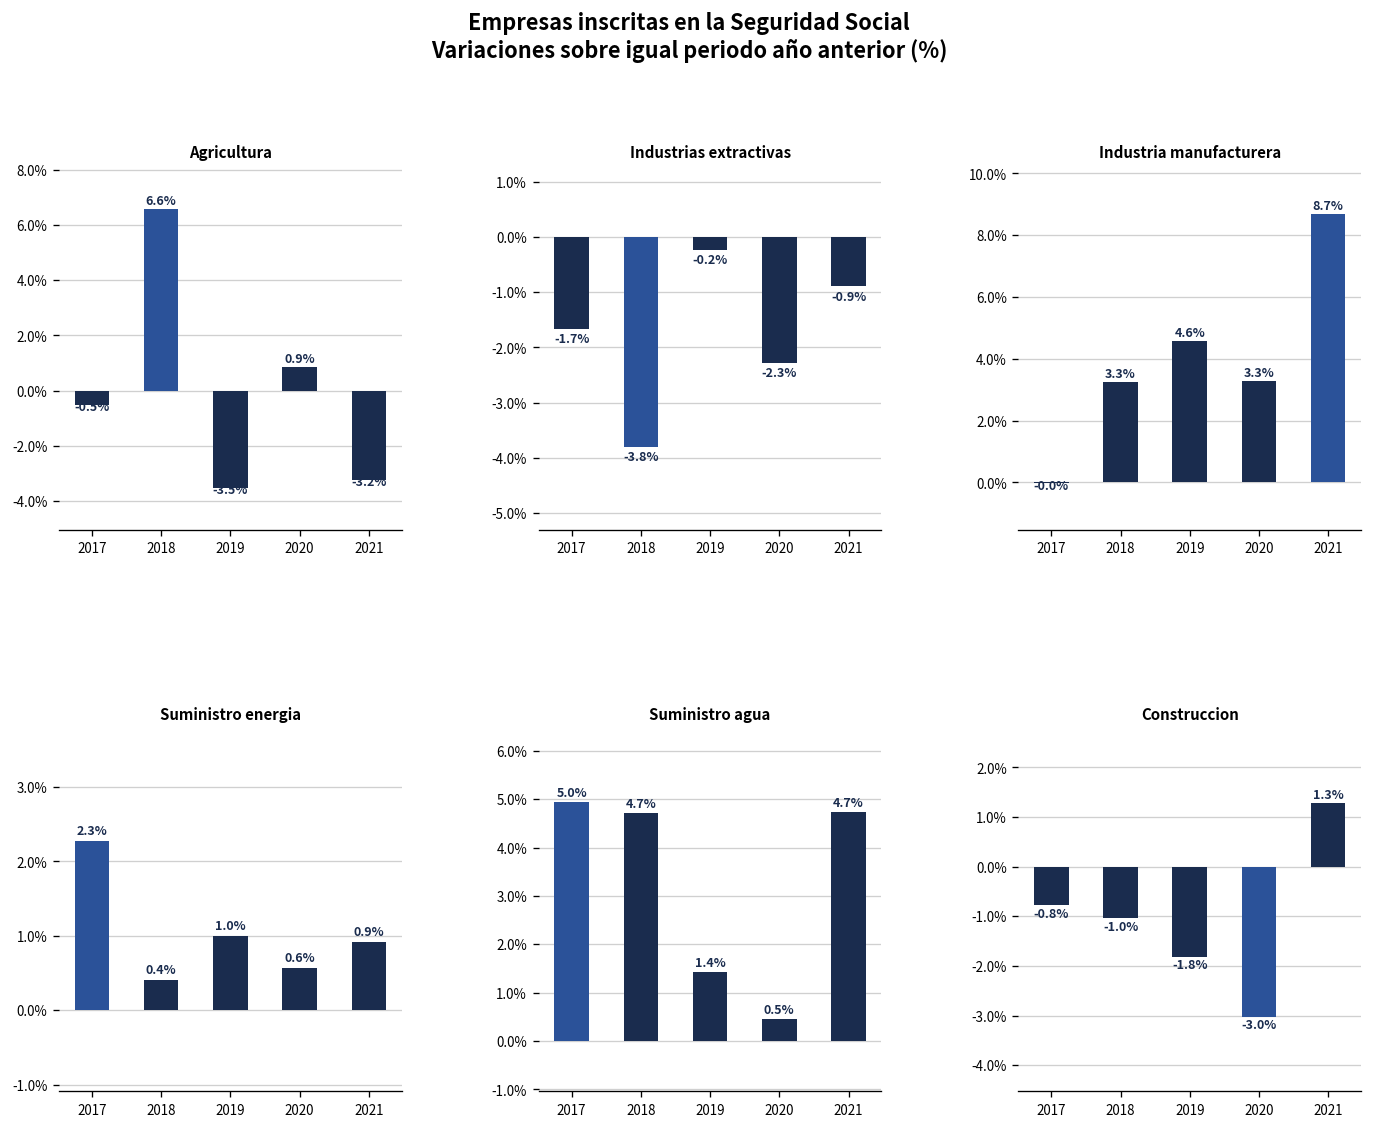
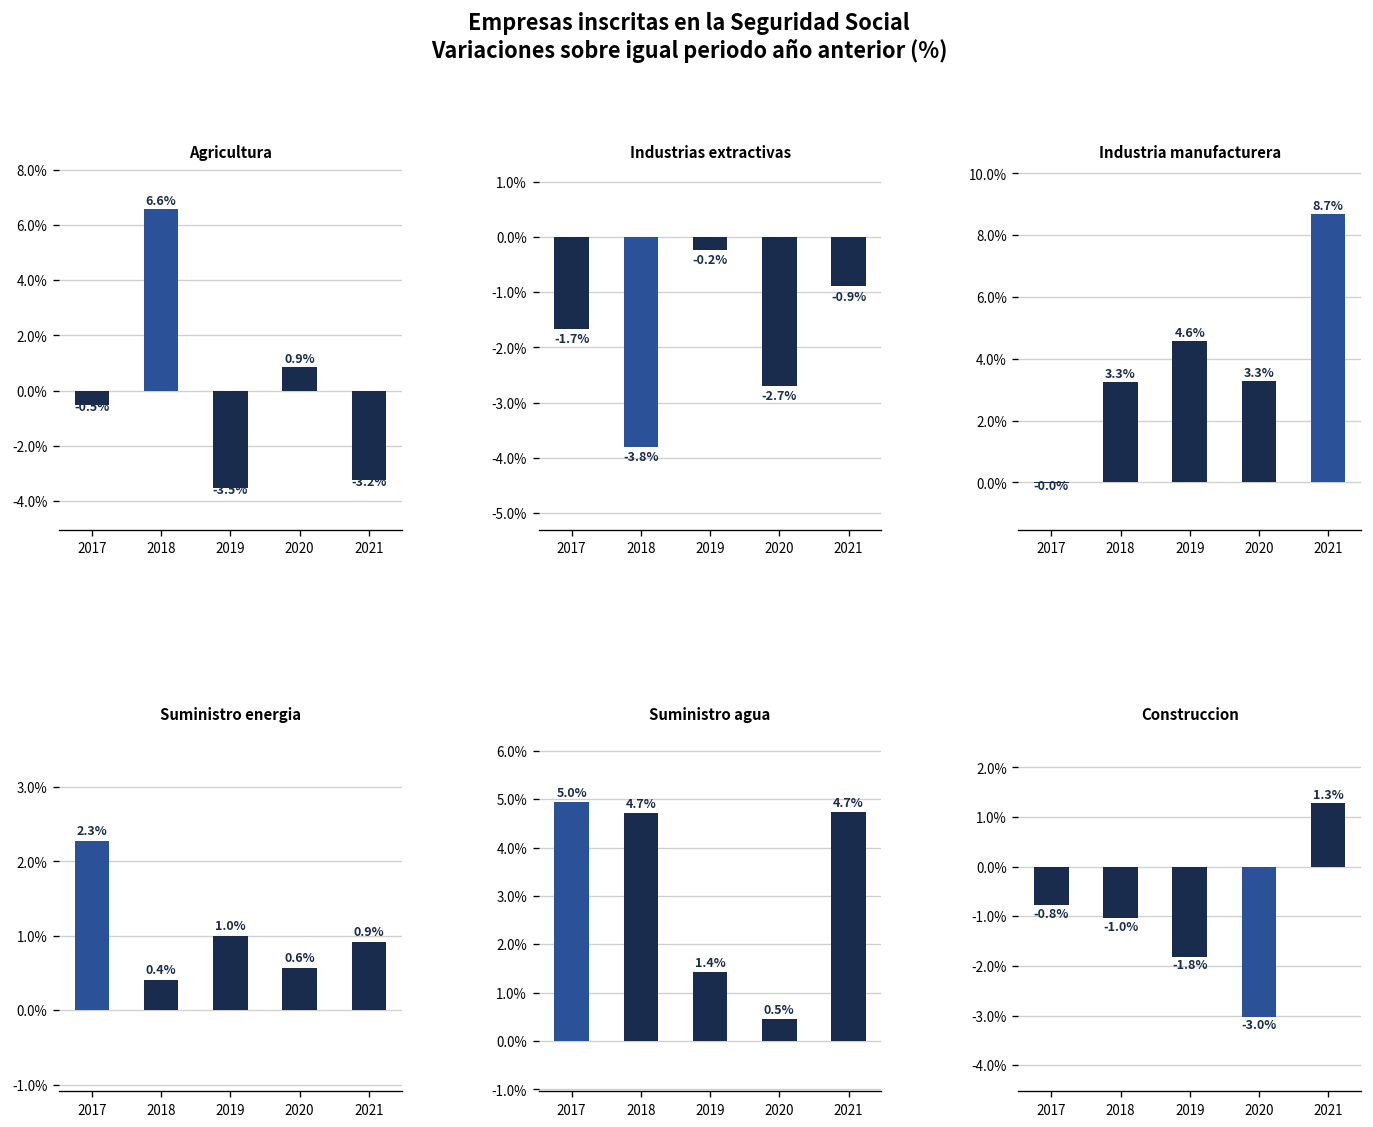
Industrias extractivas, 2020: -2.3% -> -2.7%
